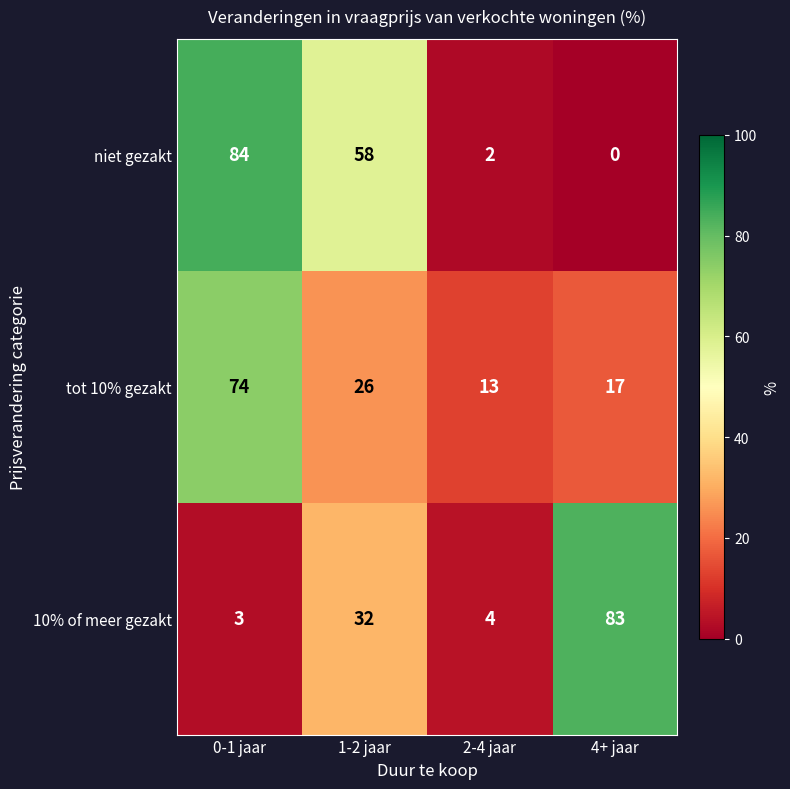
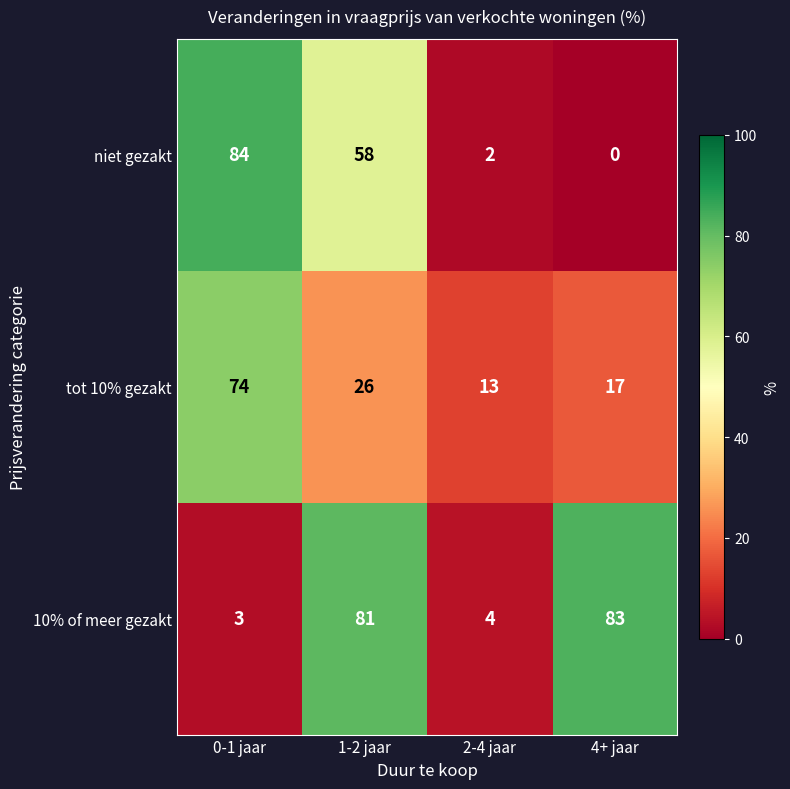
10% of meer gezakt, 1-2 jaar: 32 -> 81
